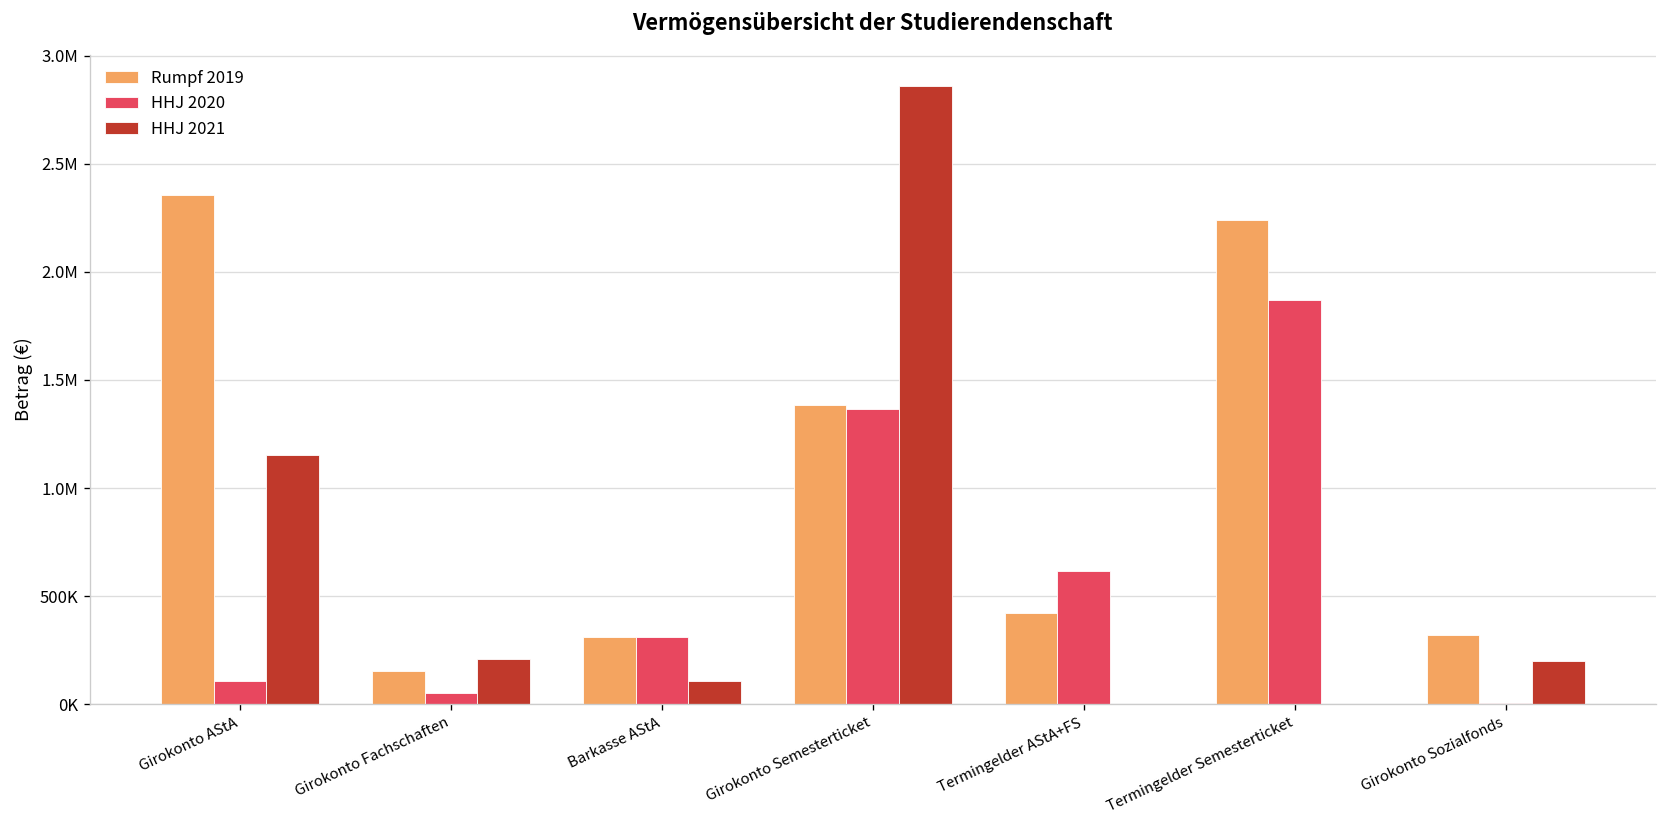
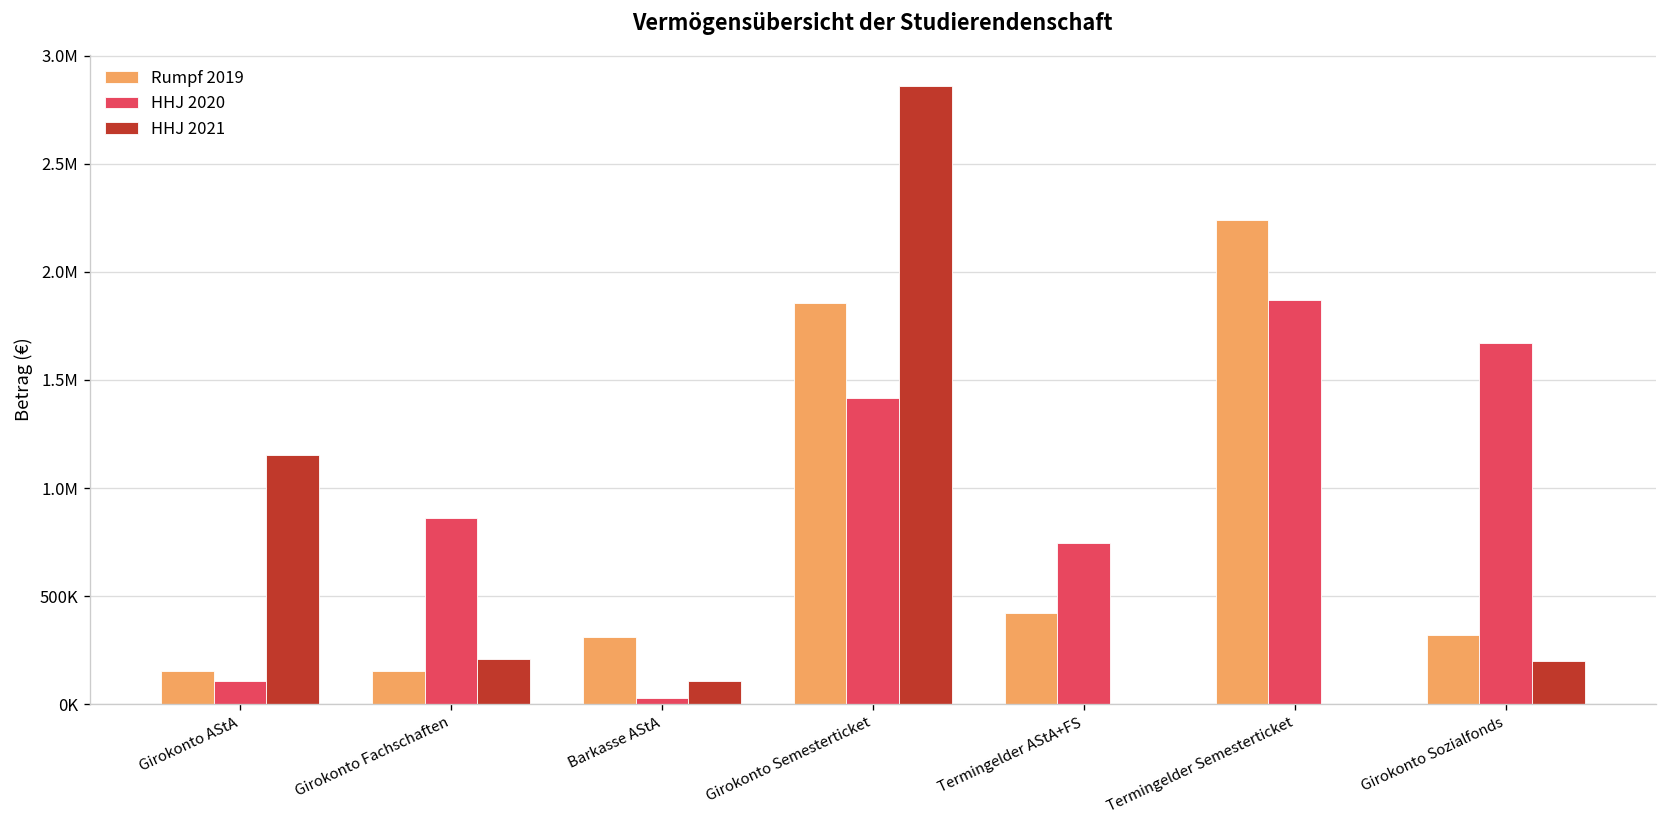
Rumpf 2019, Girokonto AStA: 2360000 -> 150000
HHJ 2020, Girokonto Fachschaften: 50000 -> 860000
HHJ 2020, Barkasse AStA: 310000 -> 30000
Rumpf 2019, Girokonto Semesterticket: 1380000 -> 1860000
HHJ 2020, Girokonto Semesterticket: 1360000 -> 1420000
HHJ 2020, Termingelder AStA+FS: 610000 -> 750000
HHJ 2020, Girokonto Sozialfonds: 10000 -> 1670000
